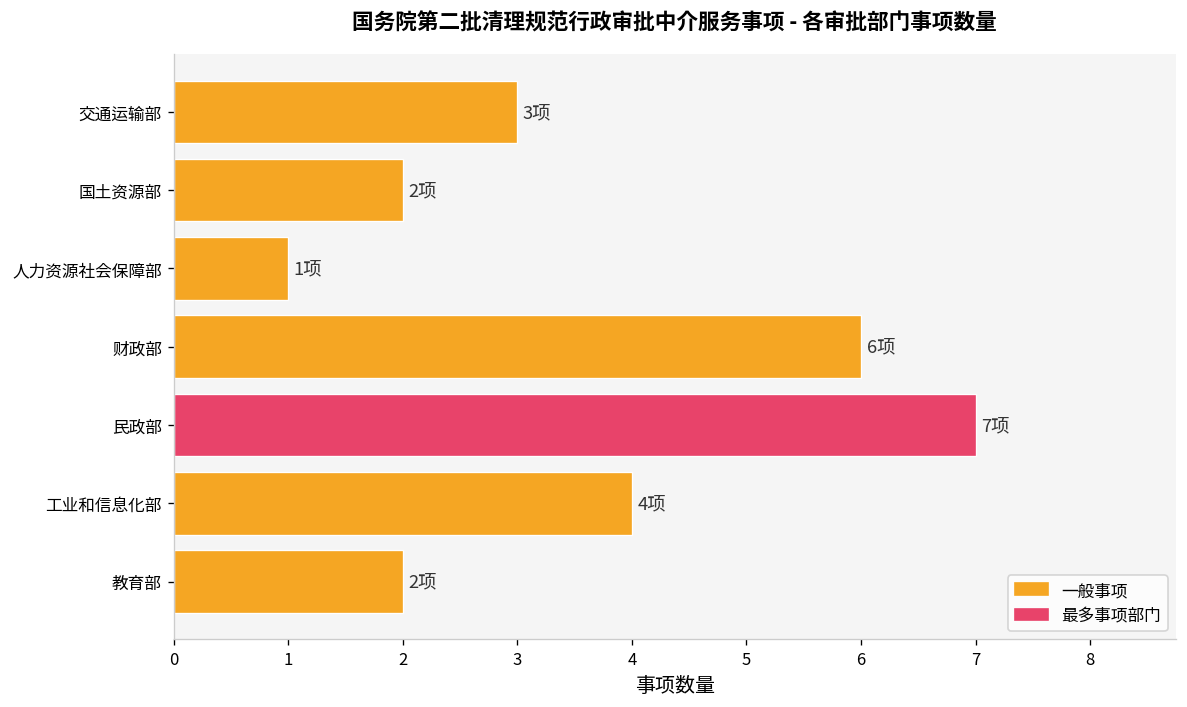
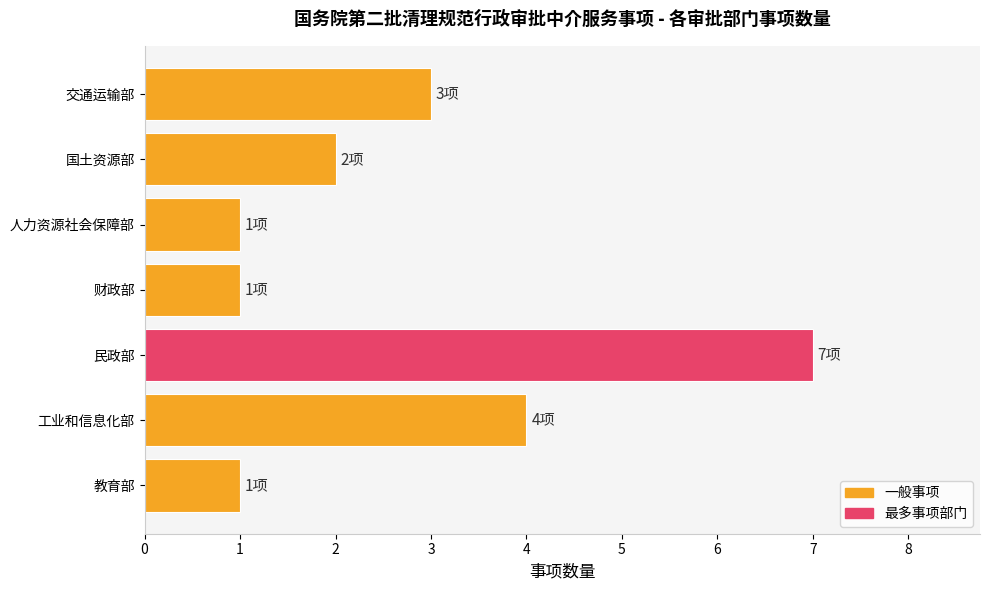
财政部: 6项 -> 1项
教育部: 2项 -> 1项
